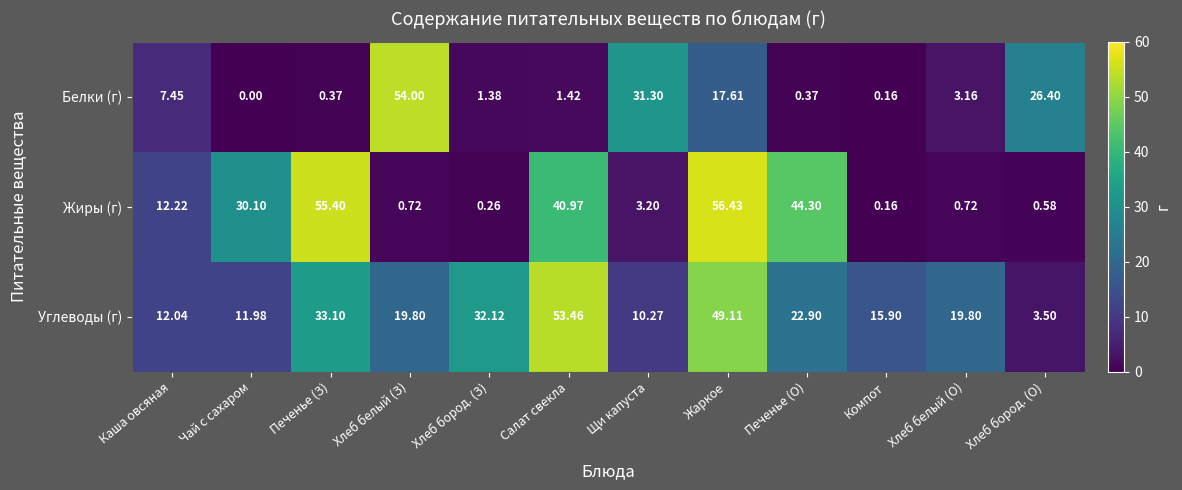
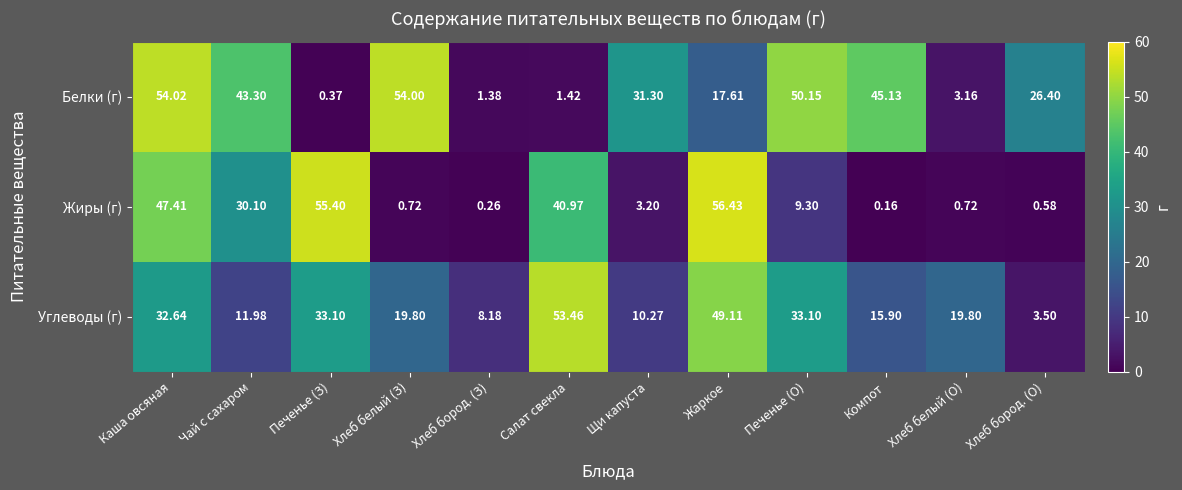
Белки (г), Каша овсяная: 7.45 -> 54.02
Белки (г), Чай с сахаром: 0.00 -> 43.30
Белки (г), Печенье (О): 0.37 -> 50.15
Белки (г), Компот: 0.16 -> 45.13
Жиры (г), Каша овсяная: 12.22 -> 47.41
Жиры (г), Печенье (О): 44.30 -> 9.30
Углеводы (г), Каша овсяная: 12.04 -> 32.64
Углеводы (г), Хлеб бород. (З): 32.12 -> 8.18
Углеводы (г), Печенье (О): 22.90 -> 33.10
